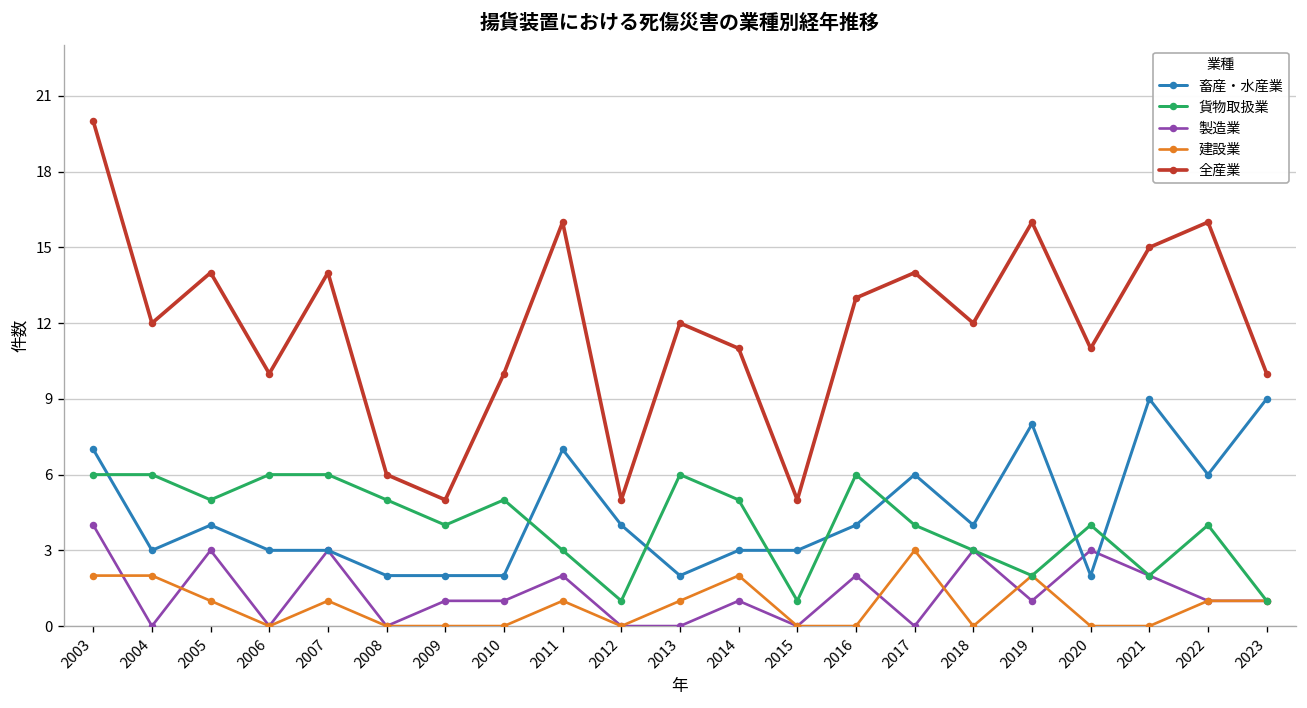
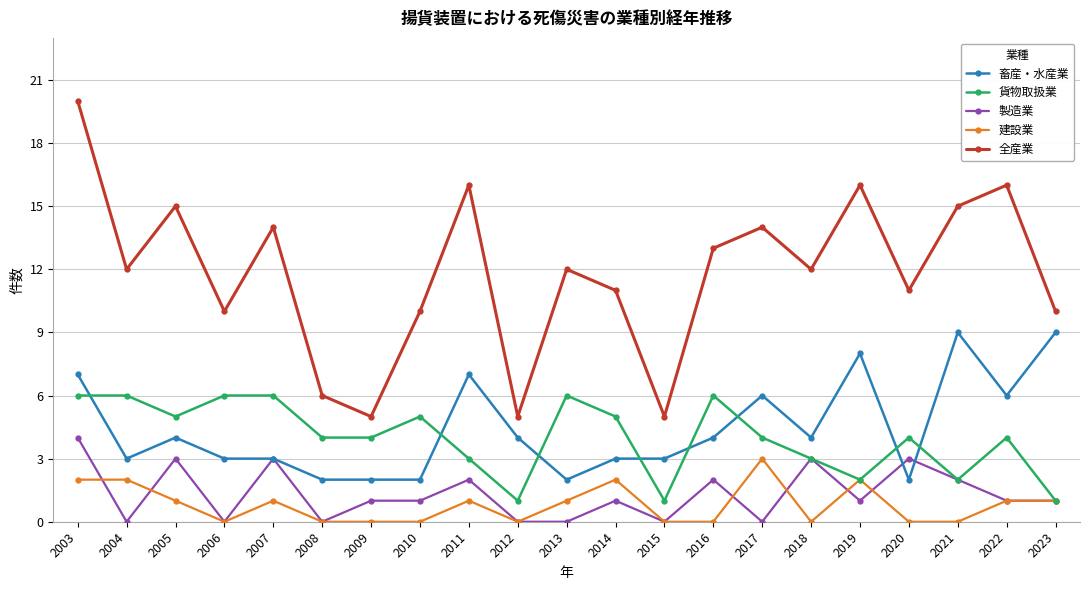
全産業, 2005: 14 -> 15
貨物取扱業, 2008: 5 -> 4
